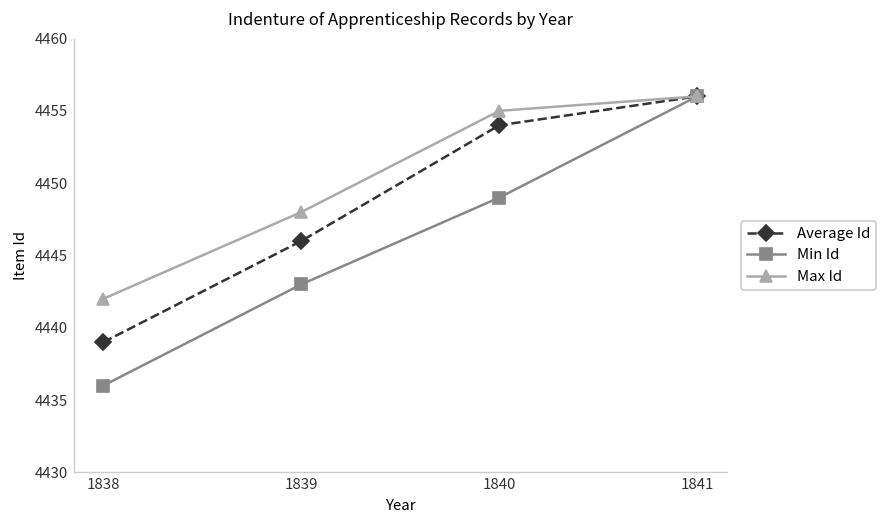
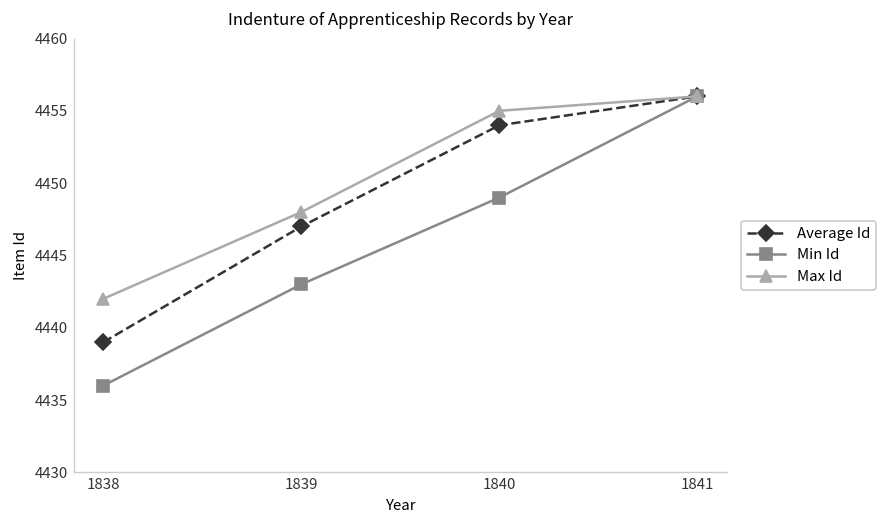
Average Id, 1839: 4446 -> 4447
